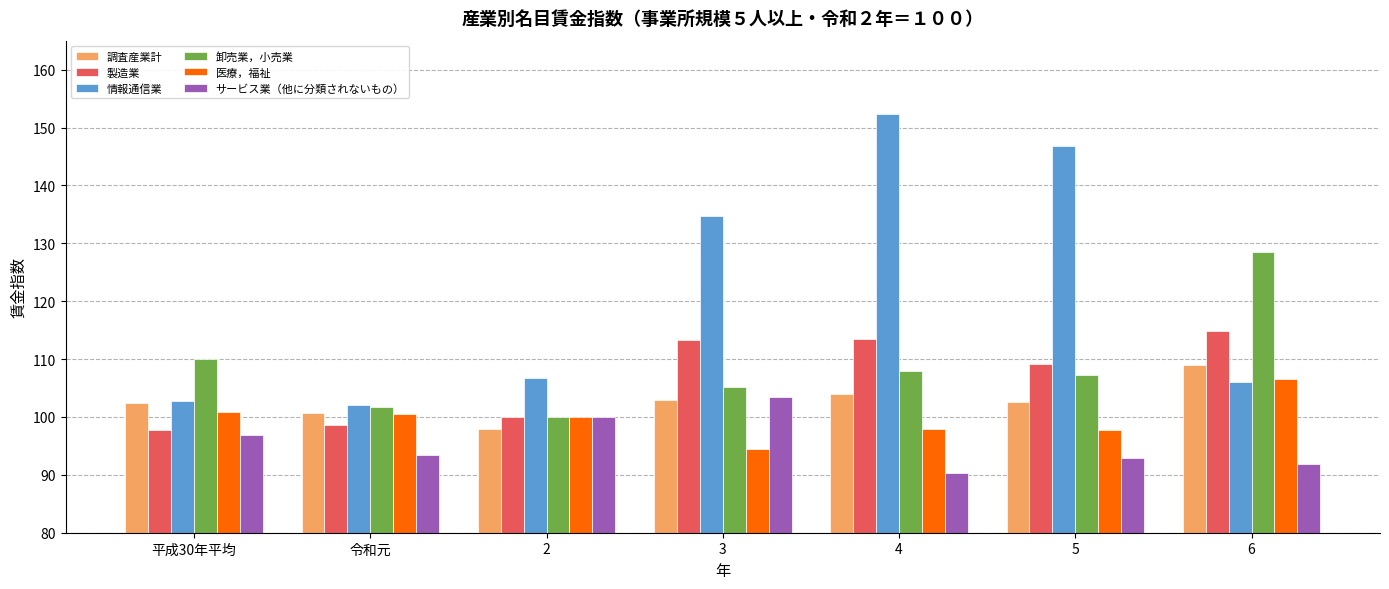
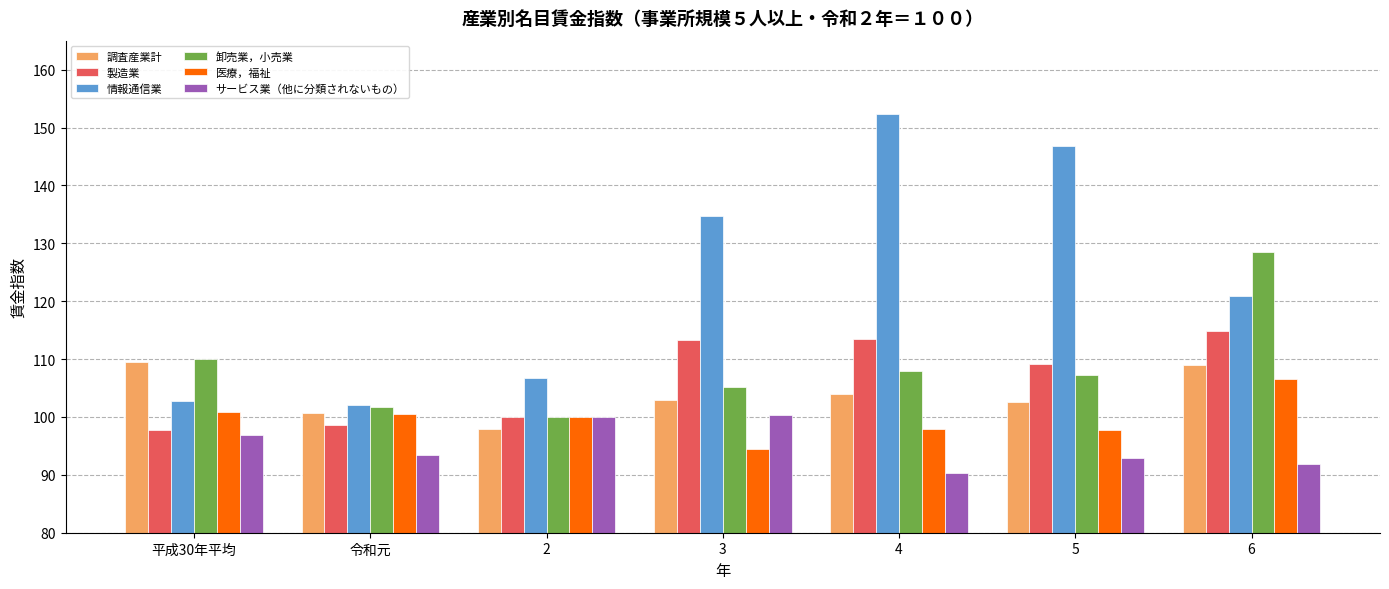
調査産業計, 平成30年平均: 102 -> 110
サービス業（他に分類されないもの）, 3: 104 -> 100
情報通信業, 6: 106 -> 121
